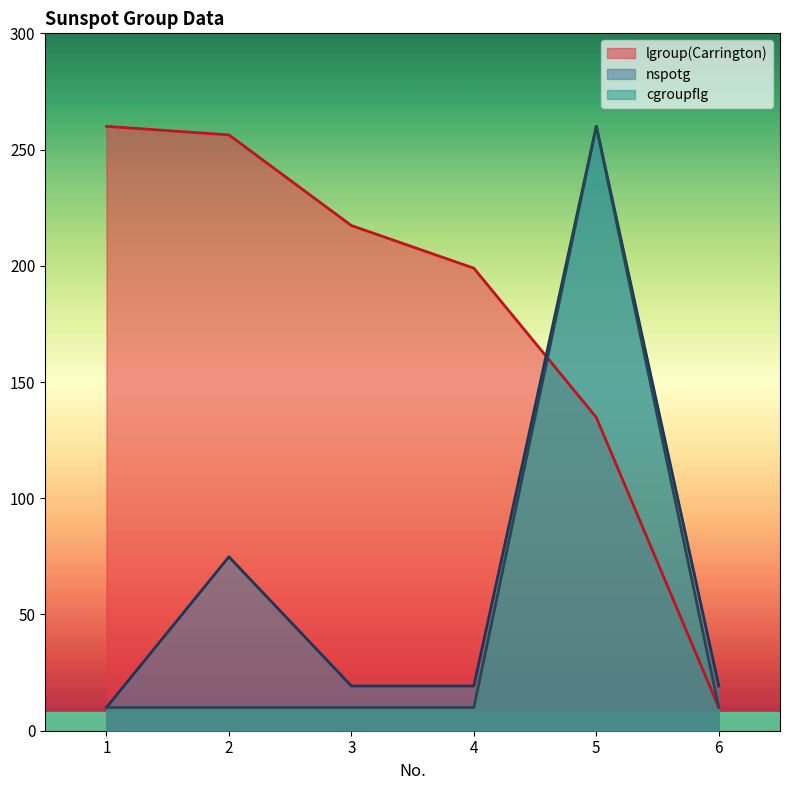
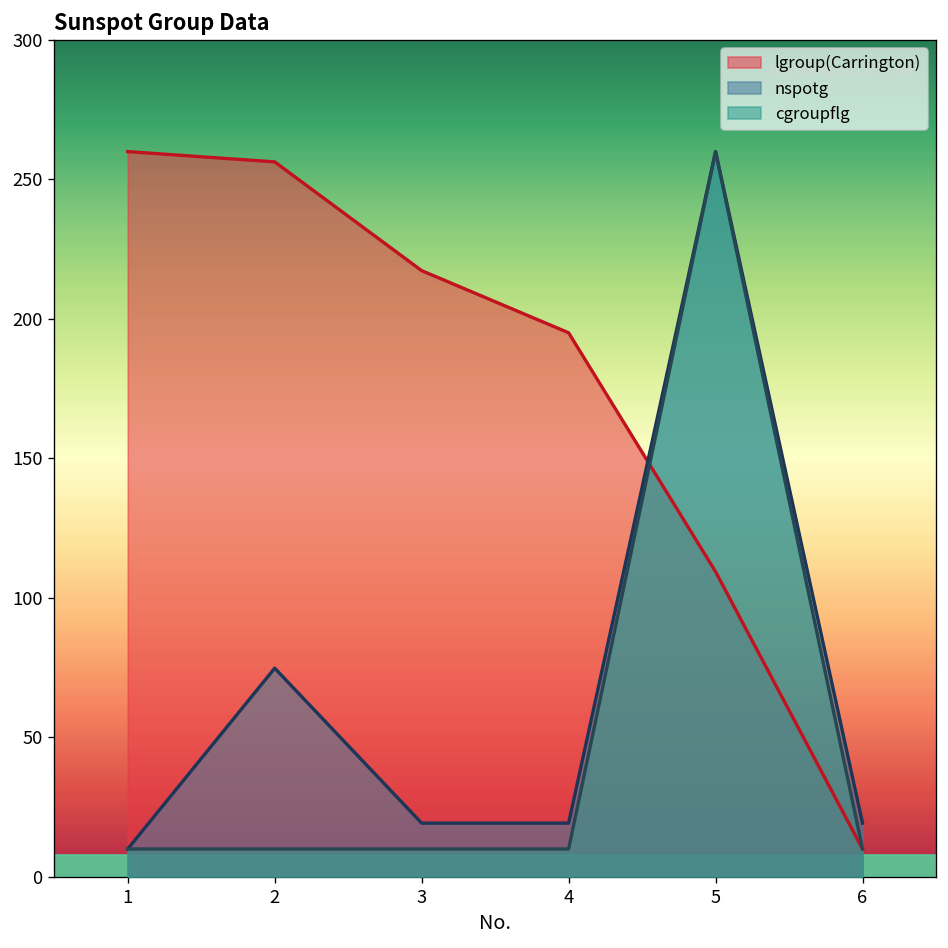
lgroup(Carrington), 4: 199 -> 195
lgroup(Carrington), 5: 135 -> 109
